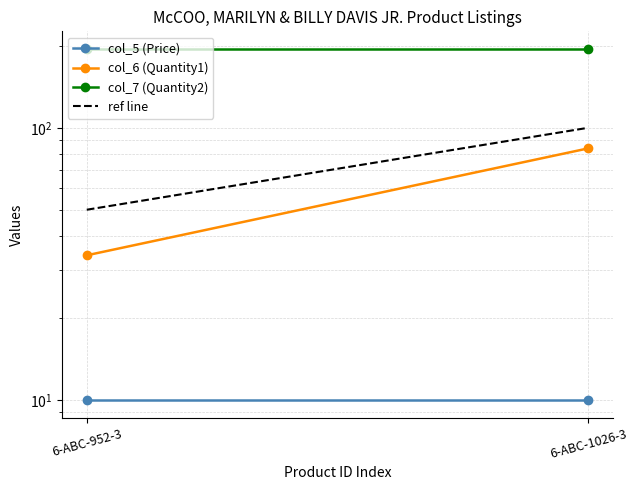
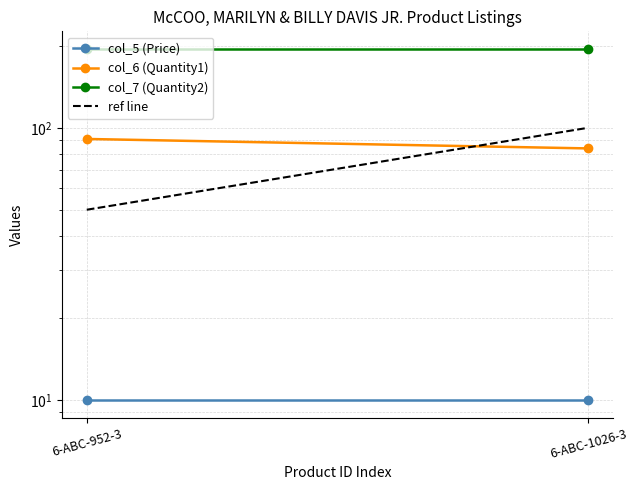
col_6 (Quantity1), 6-ABC-952-3: 34 -> 91
